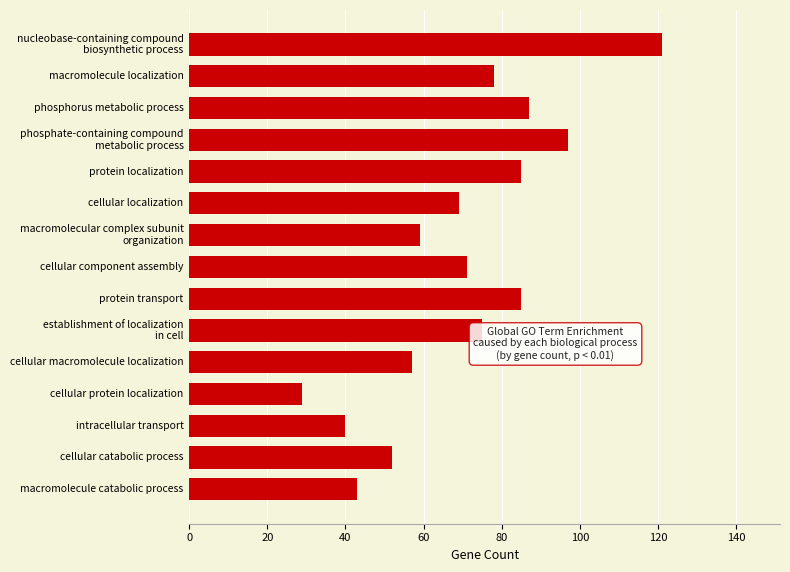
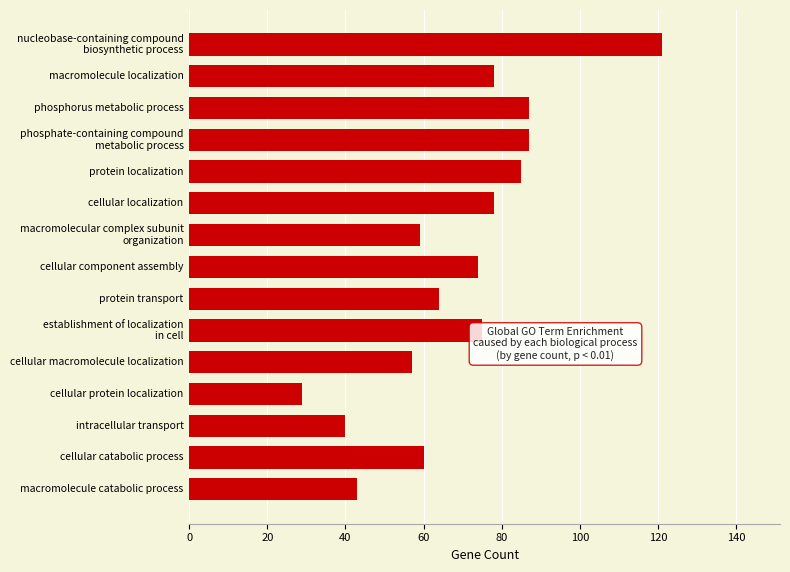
phosphate-containing compound metabolic process: 97 -> 87
cellular localization: 69 -> 78
cellular component assembly: 71 -> 74
protein transport: 85 -> 64
cellular catabolic process: 52 -> 60
